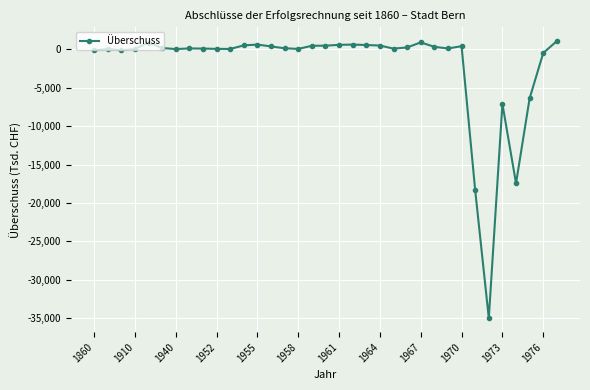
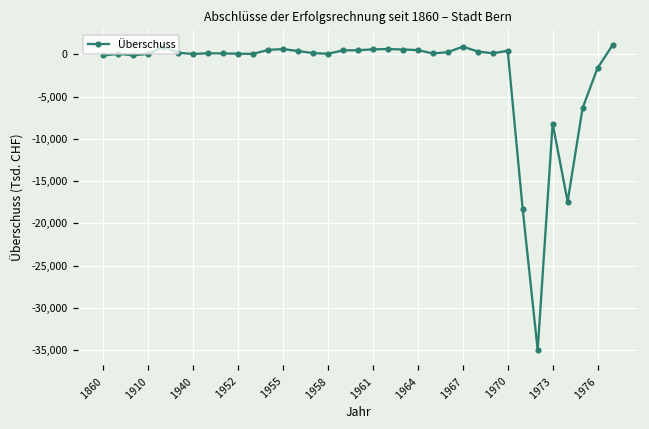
1973: -7,000 -> -8,000
1976: 0 -> -2,000
